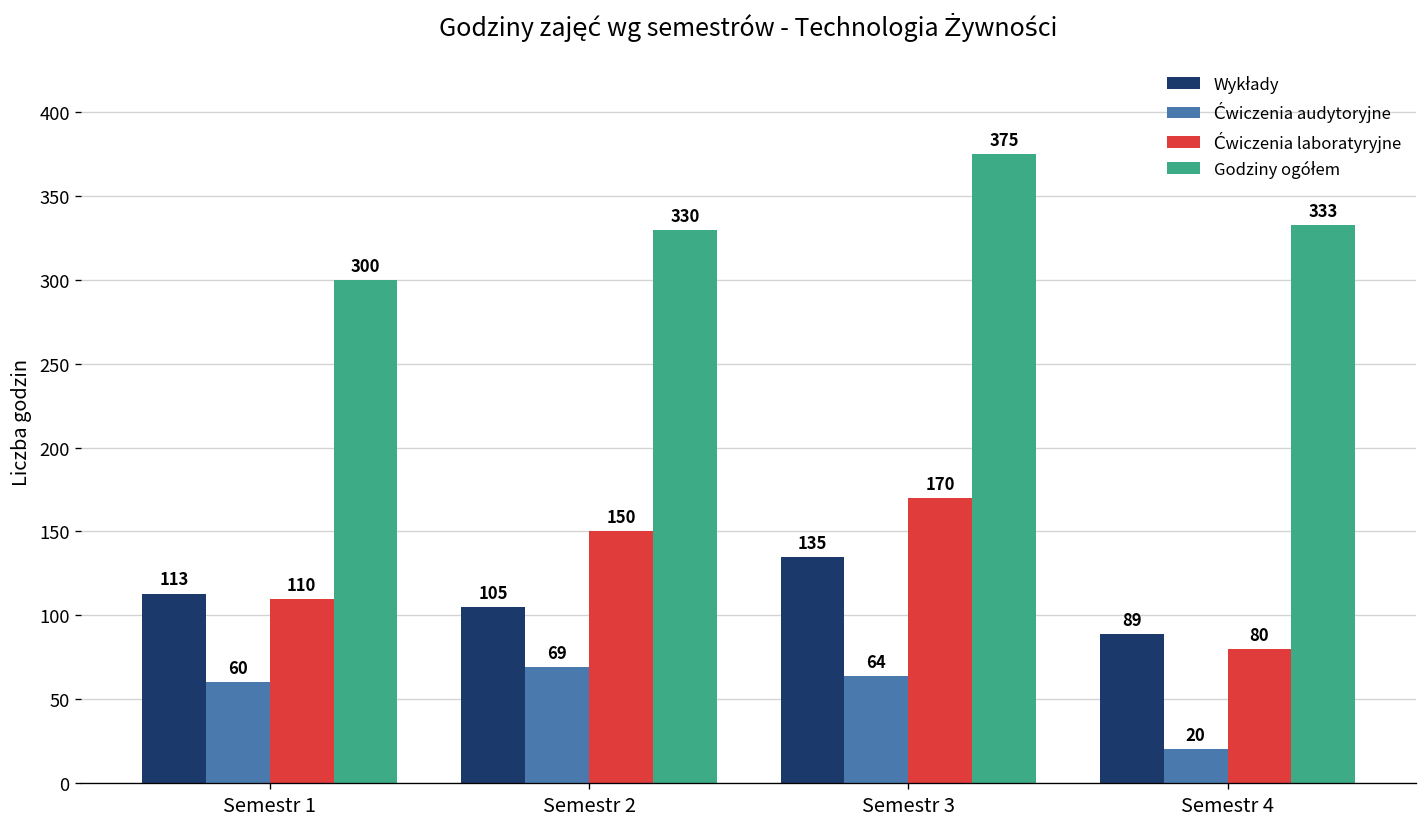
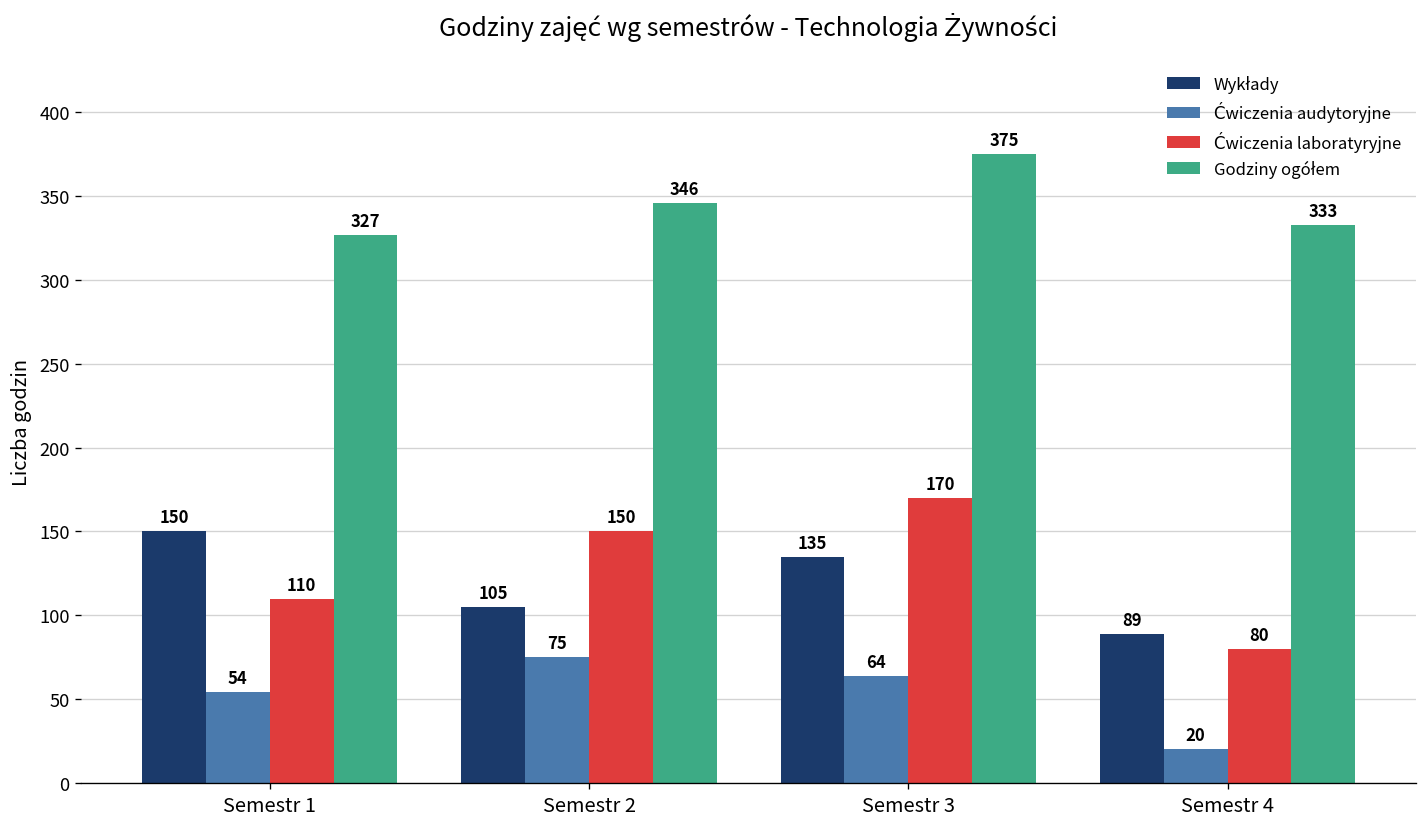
Wykłady, Semestr 1: 113 -> 150
Ćwiczenia audytoryjne, Semestr 1: 60 -> 54
Godziny ogółem, Semestr 1: 300 -> 327
Ćwiczenia audytoryjne, Semestr 2: 69 -> 75
Godziny ogółem, Semestr 2: 330 -> 346
